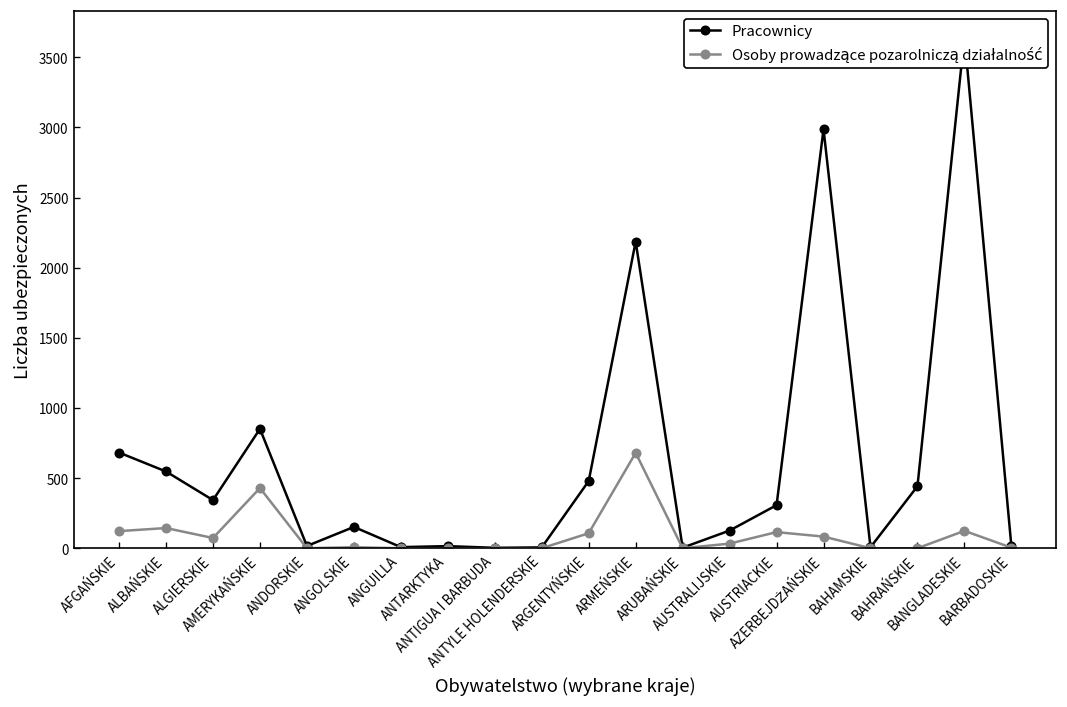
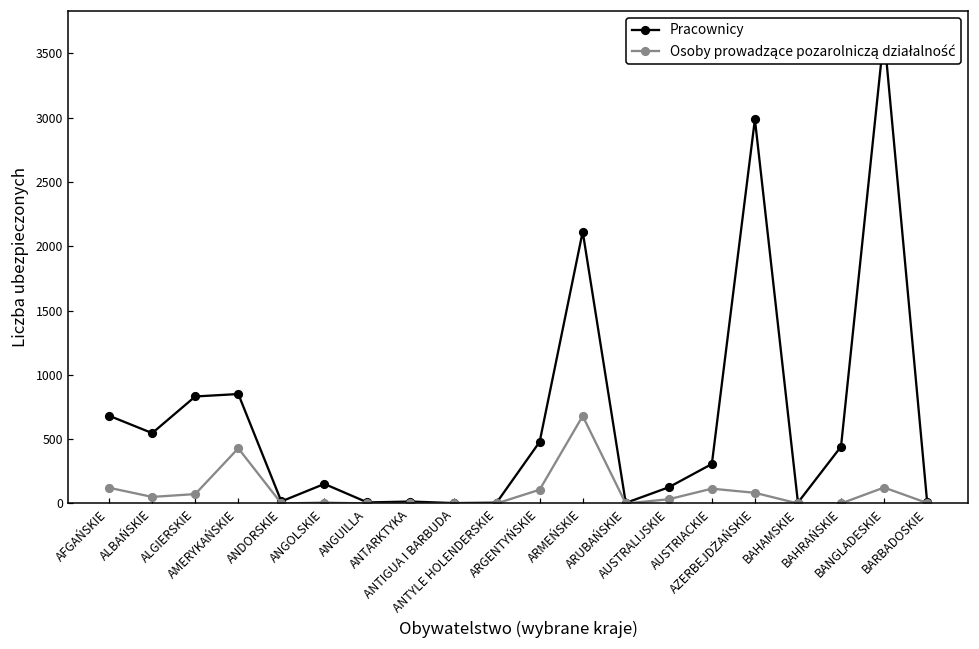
Osoby prowadzące pozarolniczą działalność, ALBAŃSKIE: 140 -> 50
Pracownicy, ALGIERSKIE: 340 -> 830
Pracownicy, ARMEŃSKIE: 2190 -> 2110
